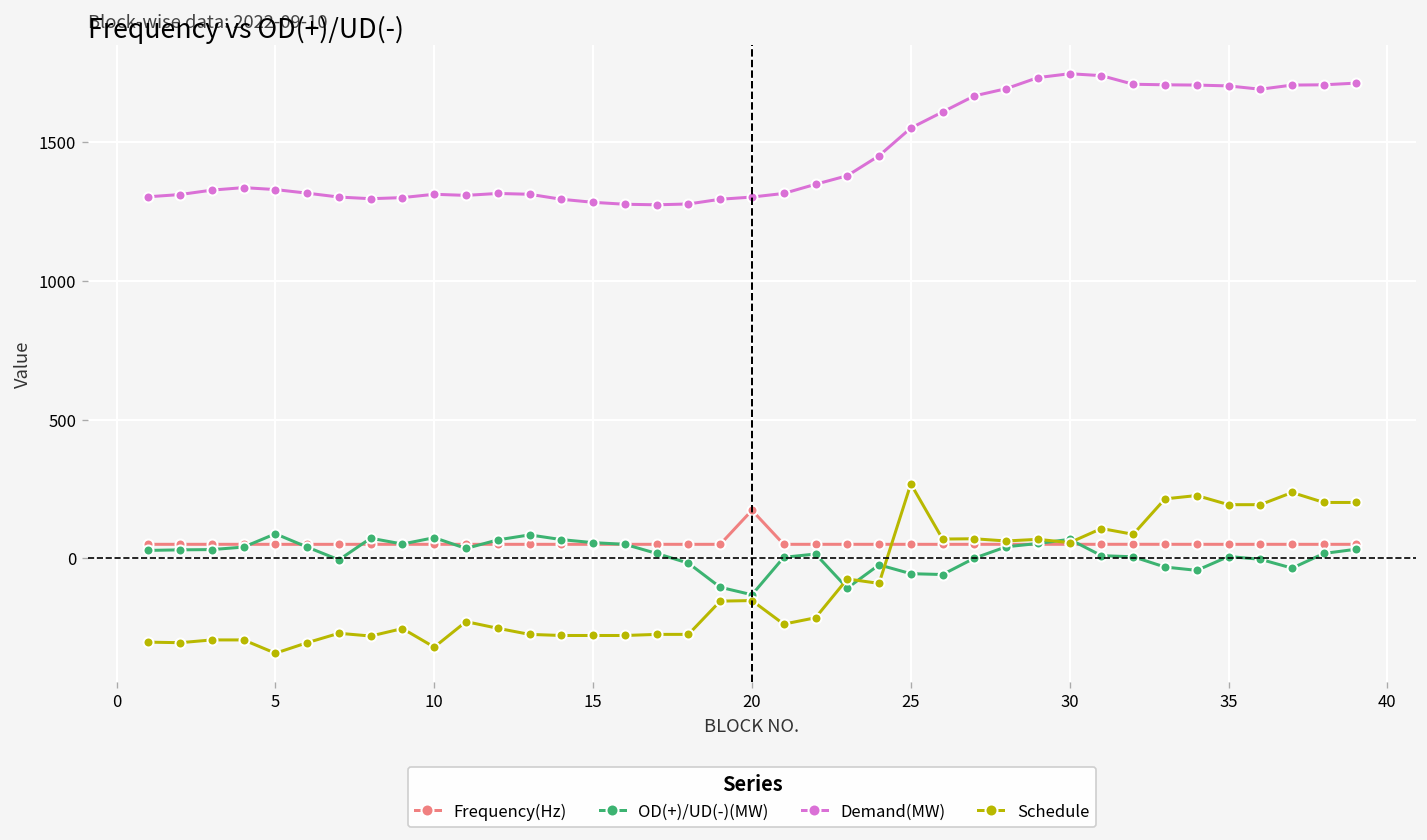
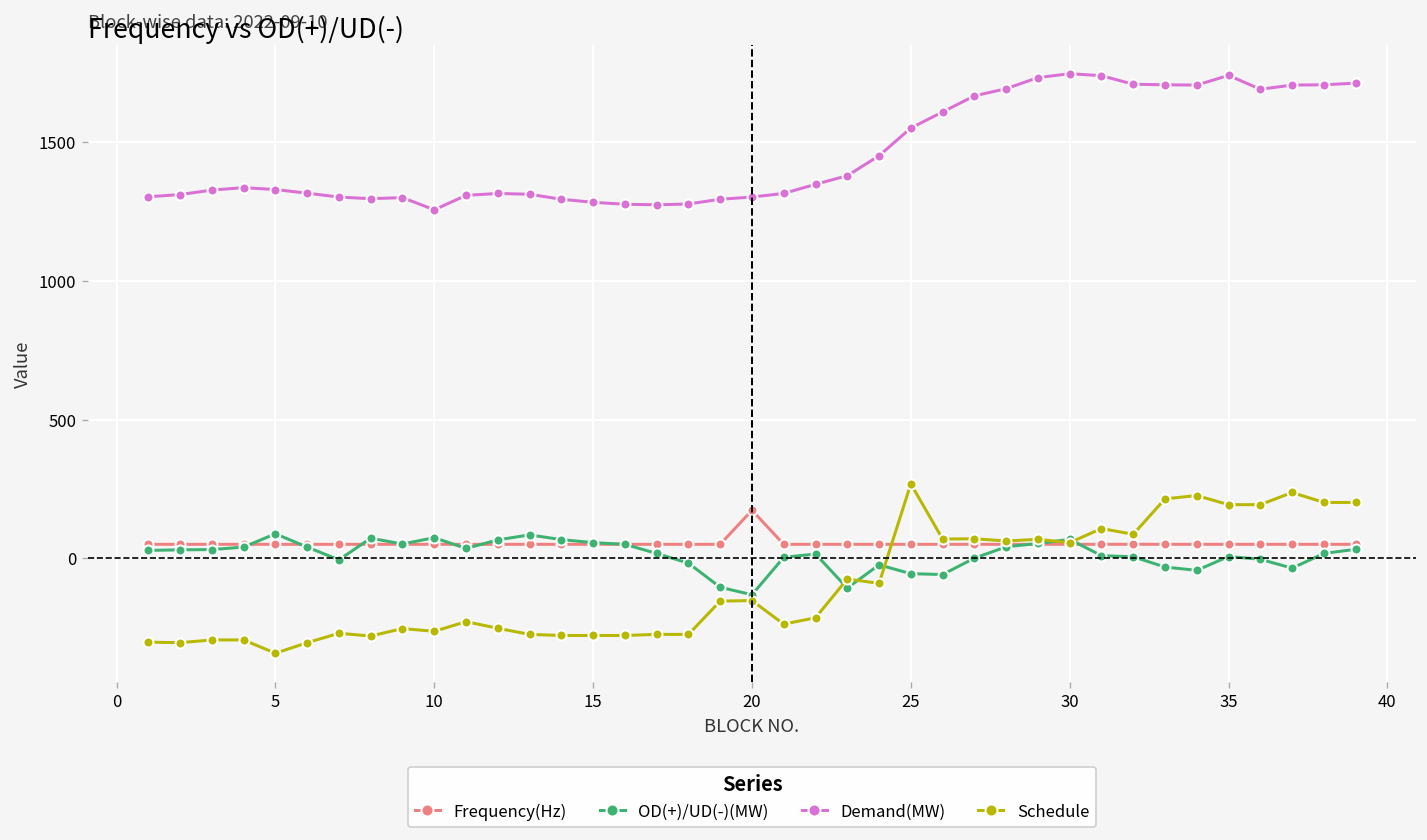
Demand(MW), 10: 1310 -> 1260
Schedule, 10: -320 -> -260
Demand(MW), 35: 1700 -> 1740
